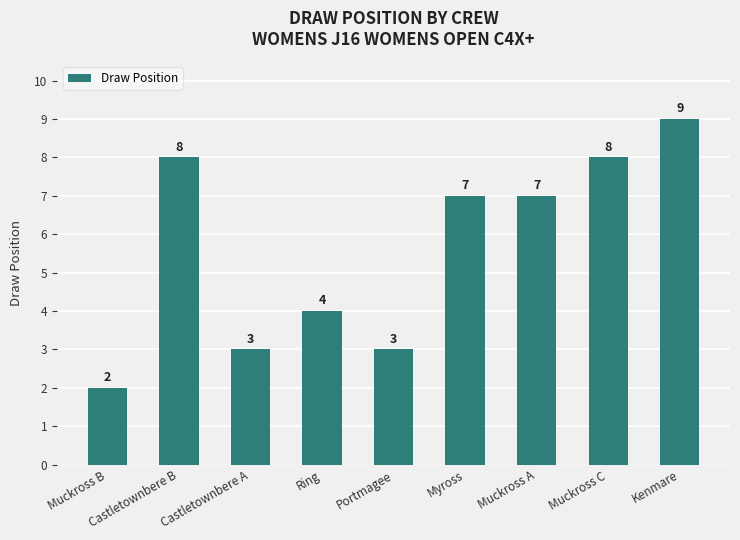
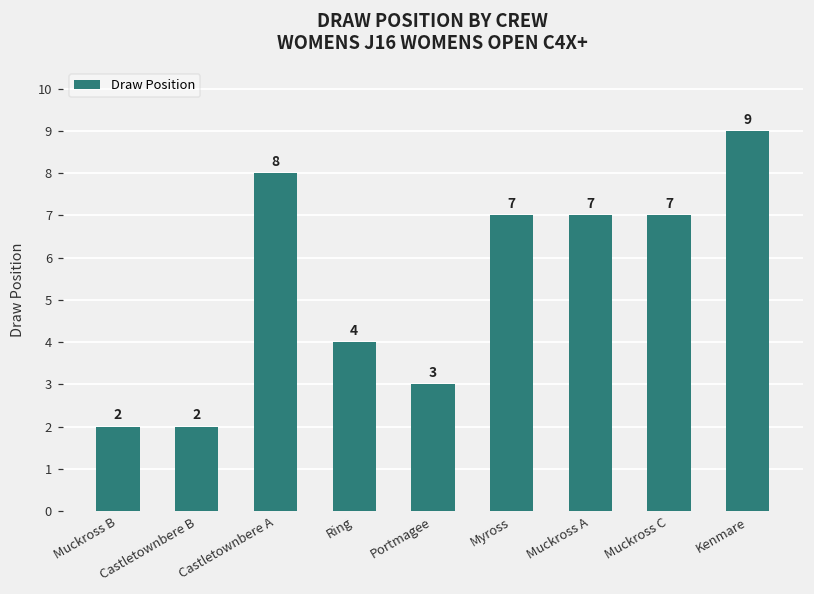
Castletownbere B: 8 -> 2
Castletownbere A: 3 -> 8
Muckross C: 8 -> 7
